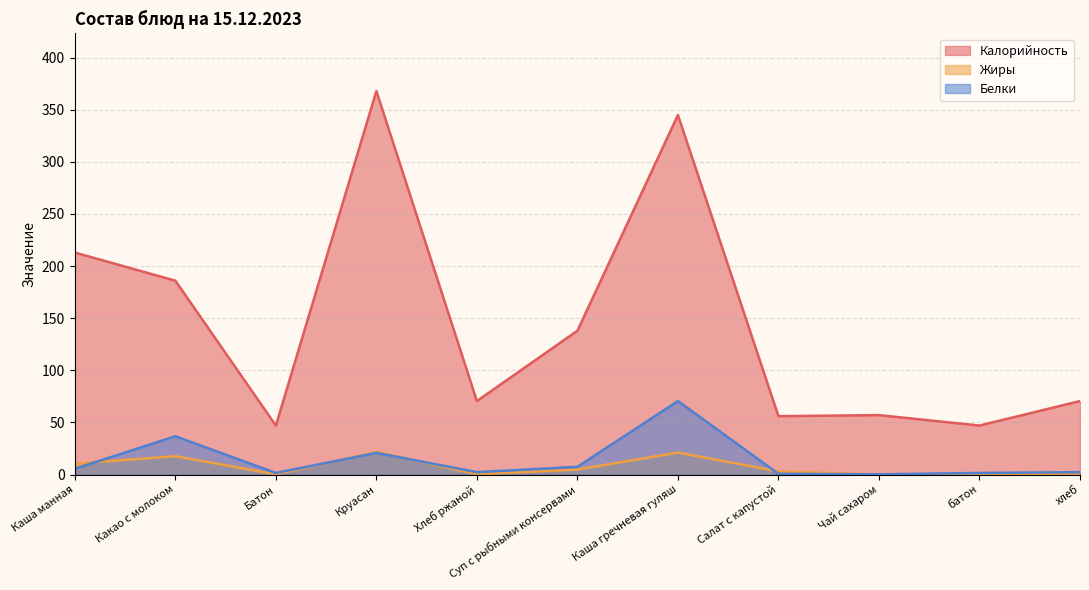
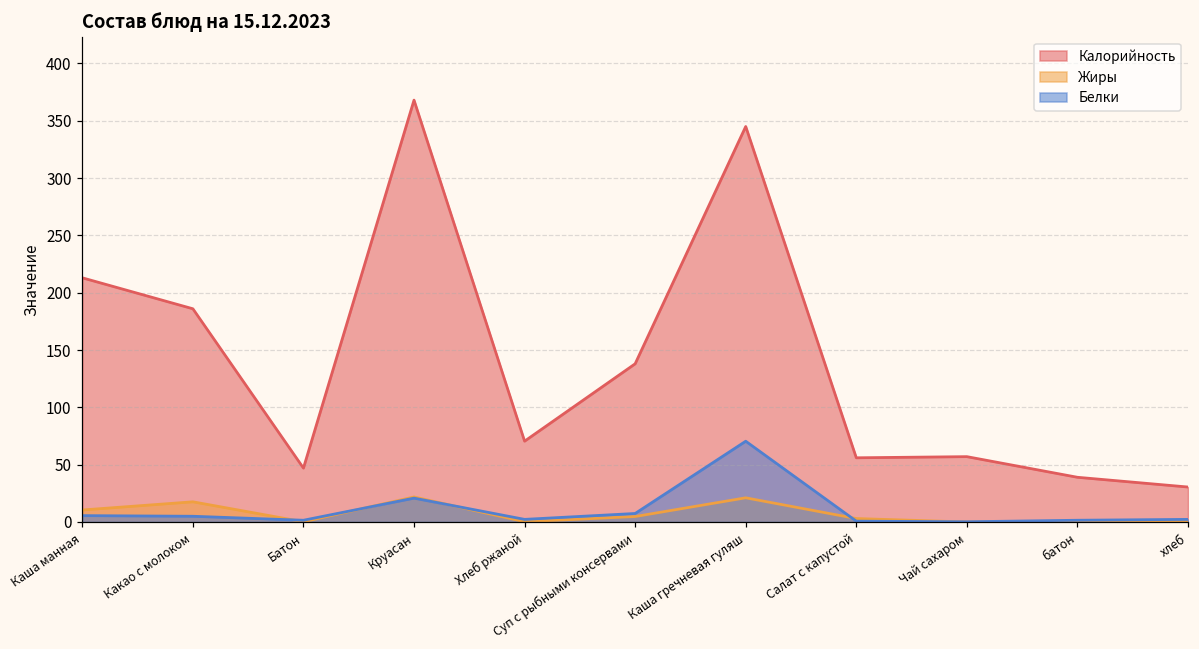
Белки, Какао с молоком: 37 -> 5
Калорийность, батон: 47 -> 39
Калорийность, хлеб: 71 -> 31
